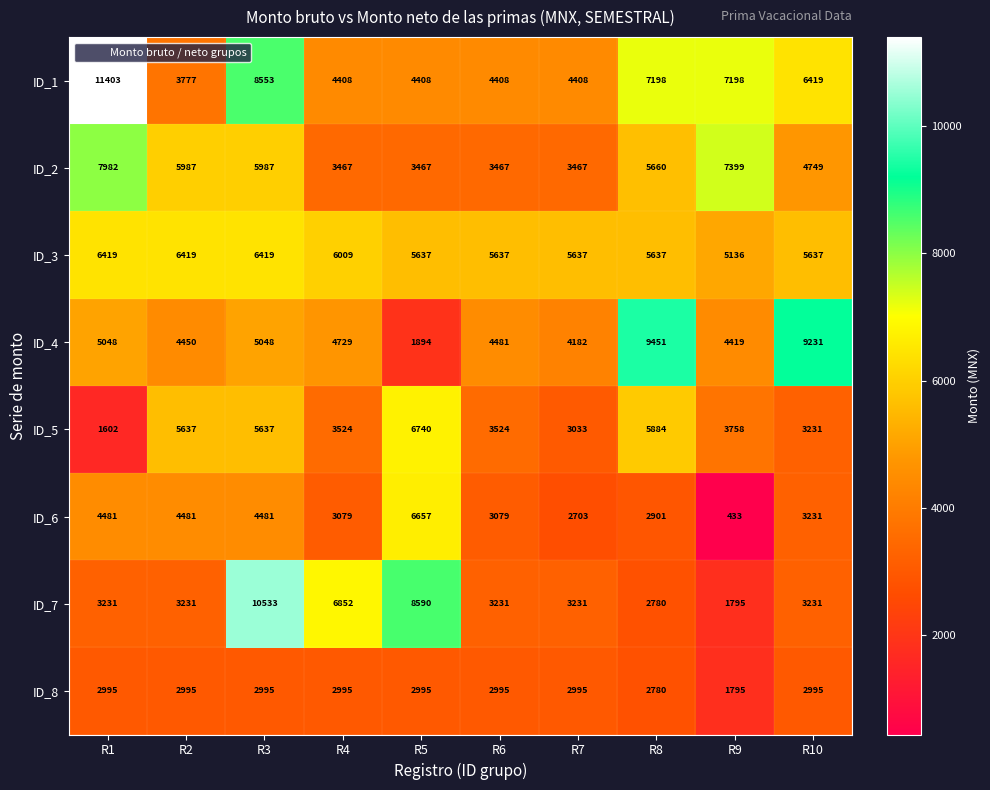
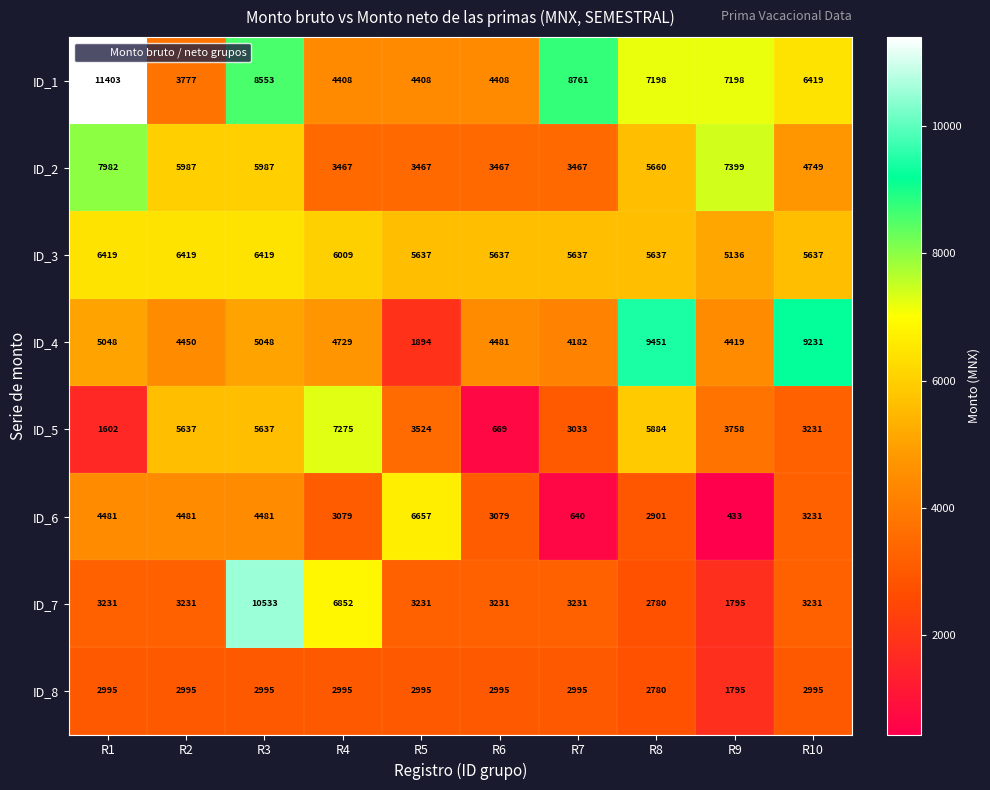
ID_1, R7: 4408 -> 8761
ID_5, R4: 3524 -> 7275
ID_5, R5: 6740 -> 3524
ID_5, R6: 3524 -> 669
ID_6, R7: 2703 -> 640
ID_7, R5: 8590 -> 3231
